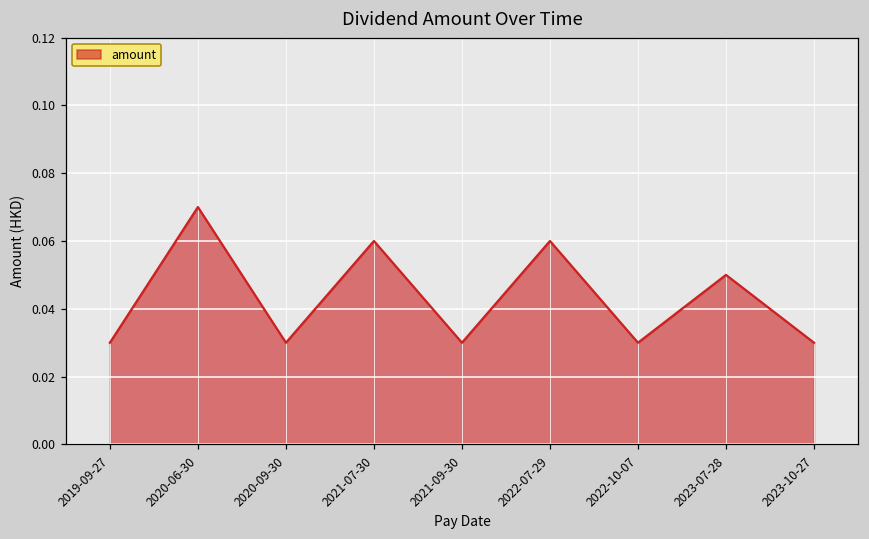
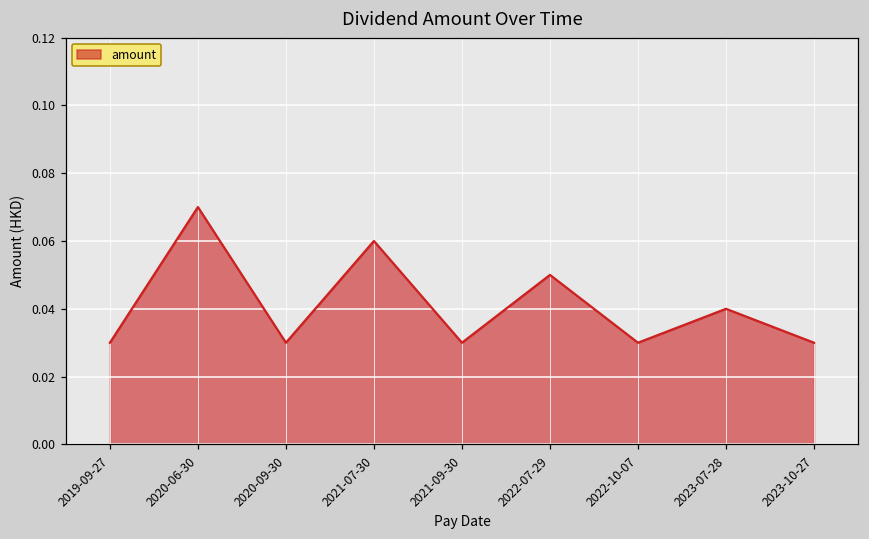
2022-07-29: 0.06 -> 0.05
2023-07-28: 0.05 -> 0.04
